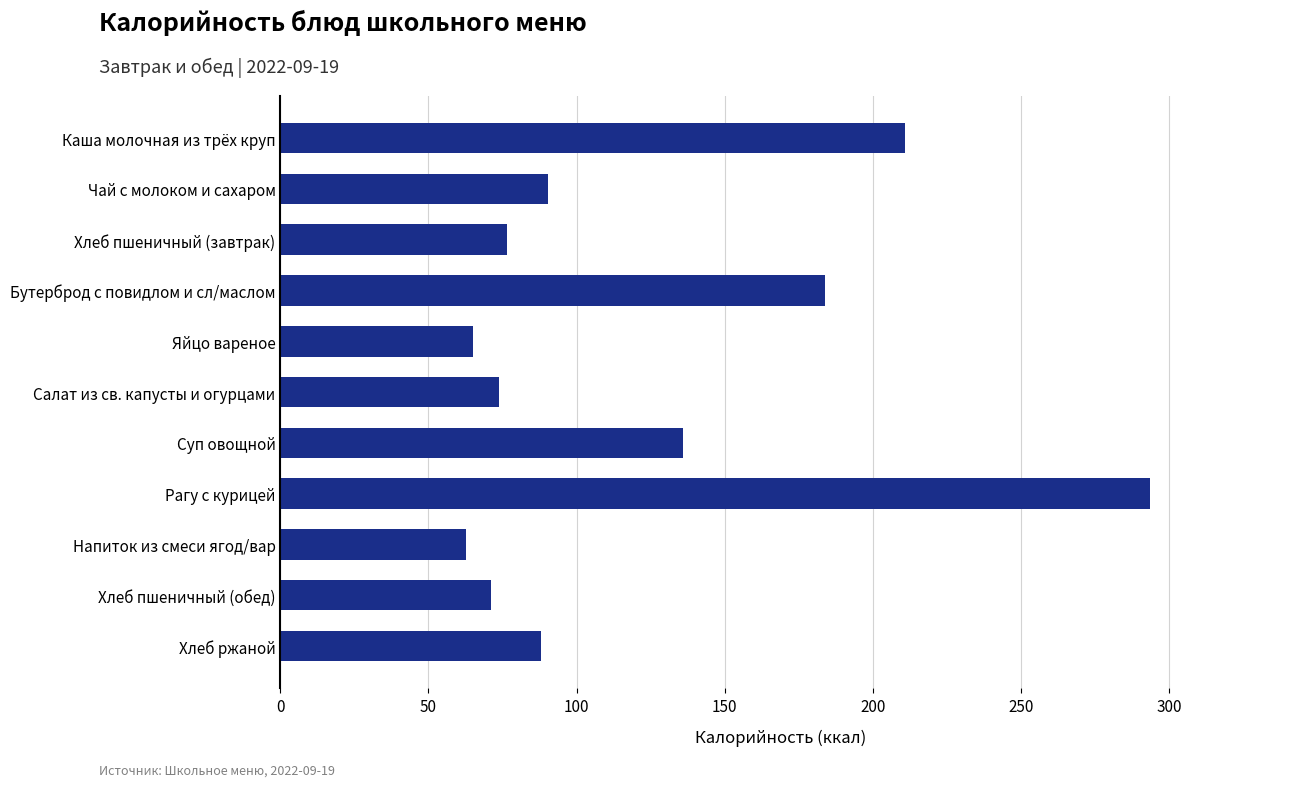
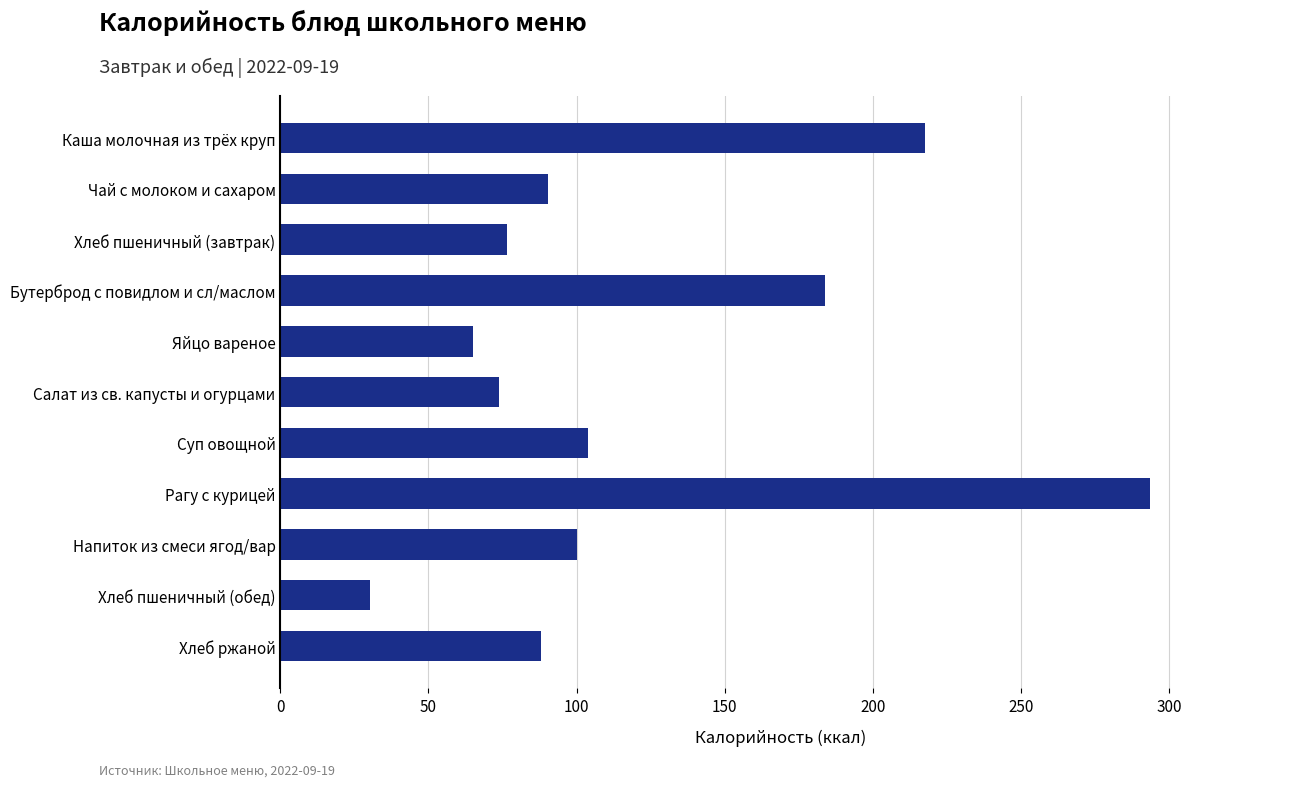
Каша молочная из трёх круп: 211 -> 218
Суп овощной: 136 -> 104
Напиток из смеси ягод/вар: 63 -> 100
Хлеб пшеничный (обед): 71 -> 30
